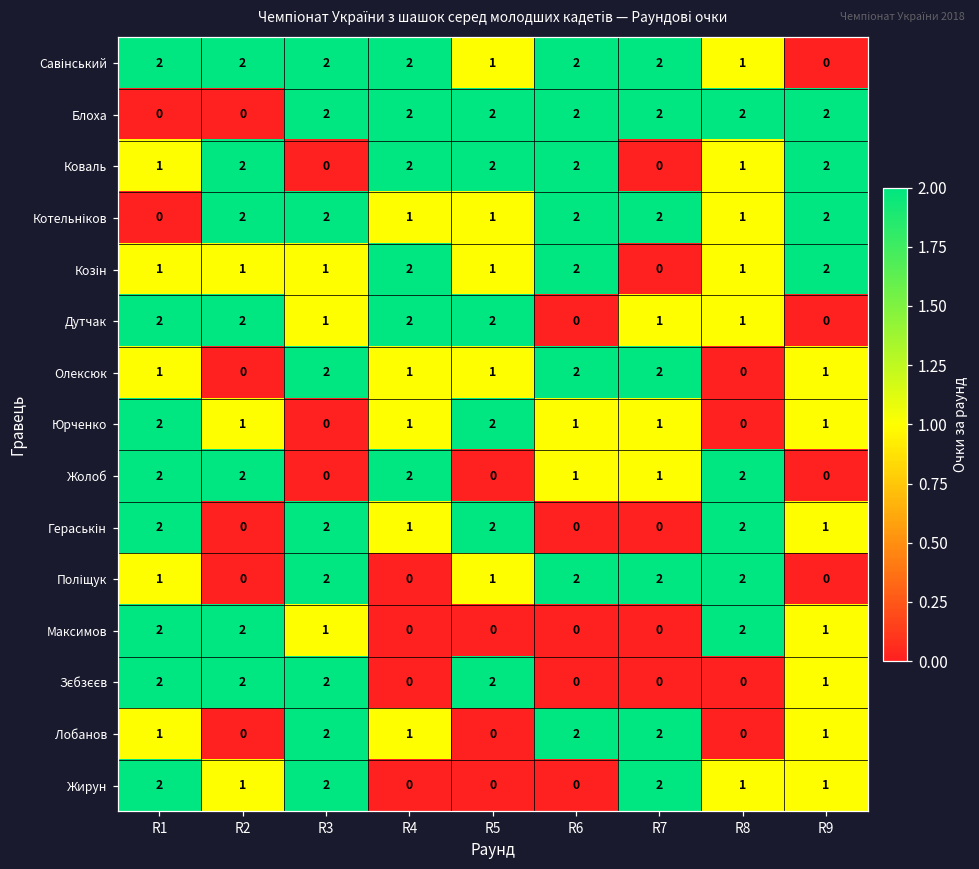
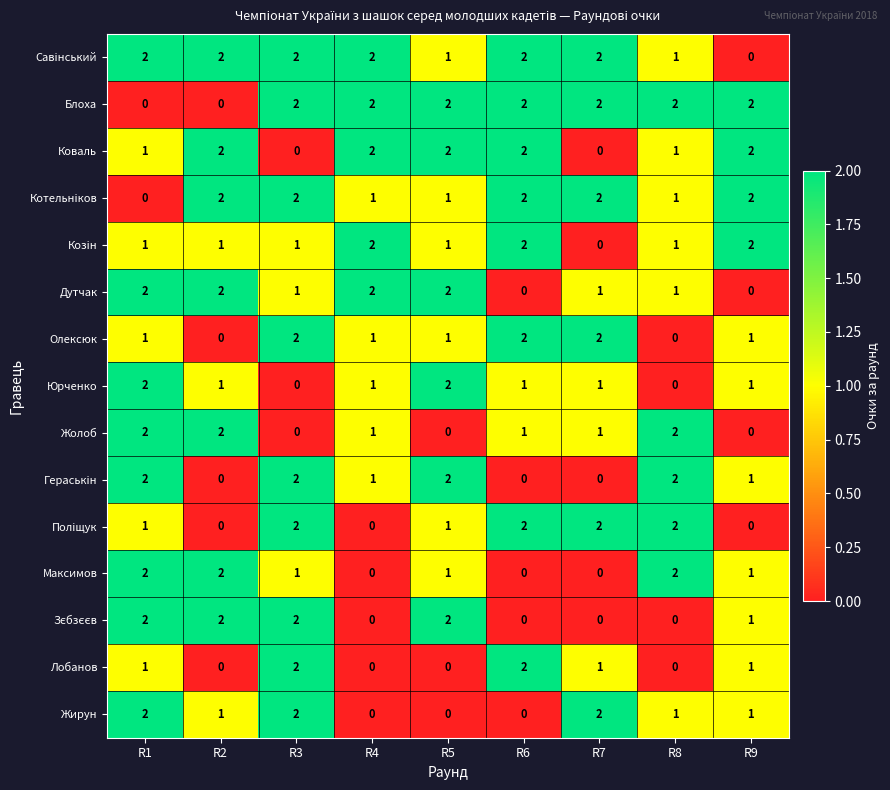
Жолоб, R4: 2 -> 1
Максимов, R5: 0 -> 1
Лобанов, R4: 1 -> 0
Лобанов, R7: 2 -> 1
